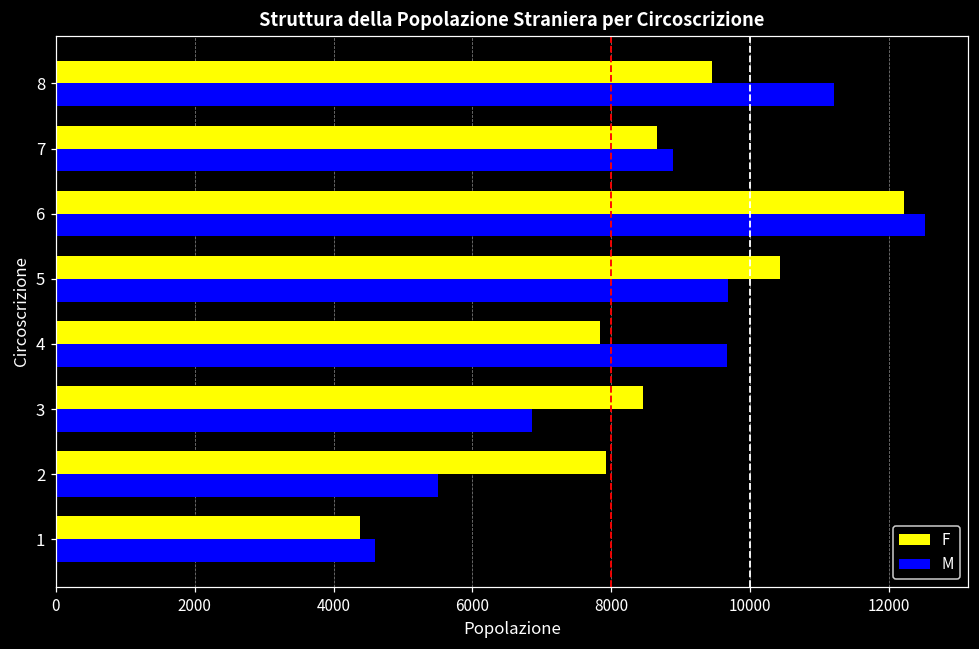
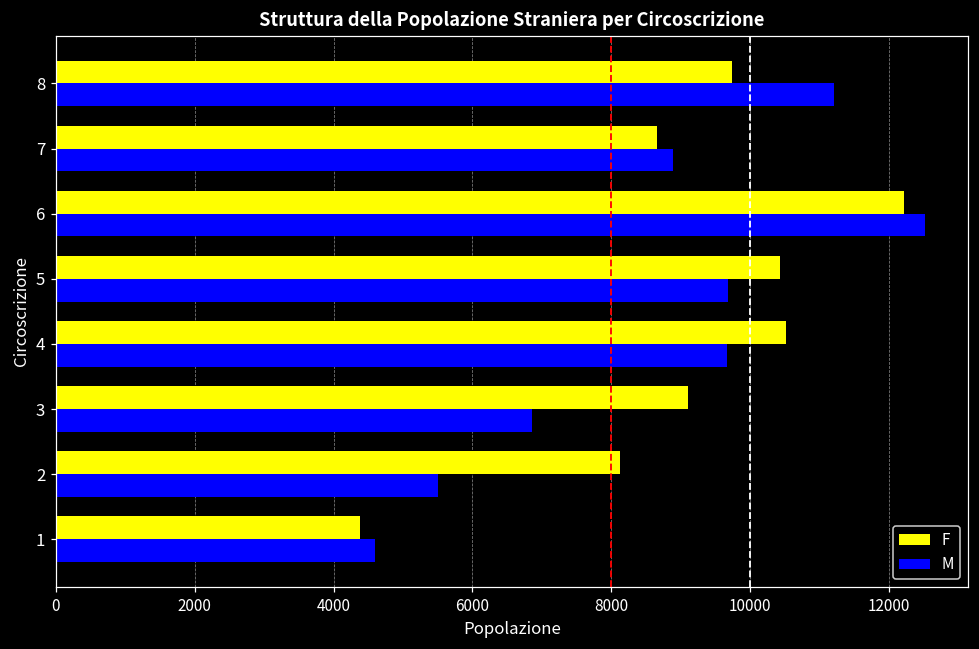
F, 8: 9400 -> 9700
F, 4: 7800 -> 10500
F, 3: 8500 -> 9100
F, 2: 7900 -> 8100
